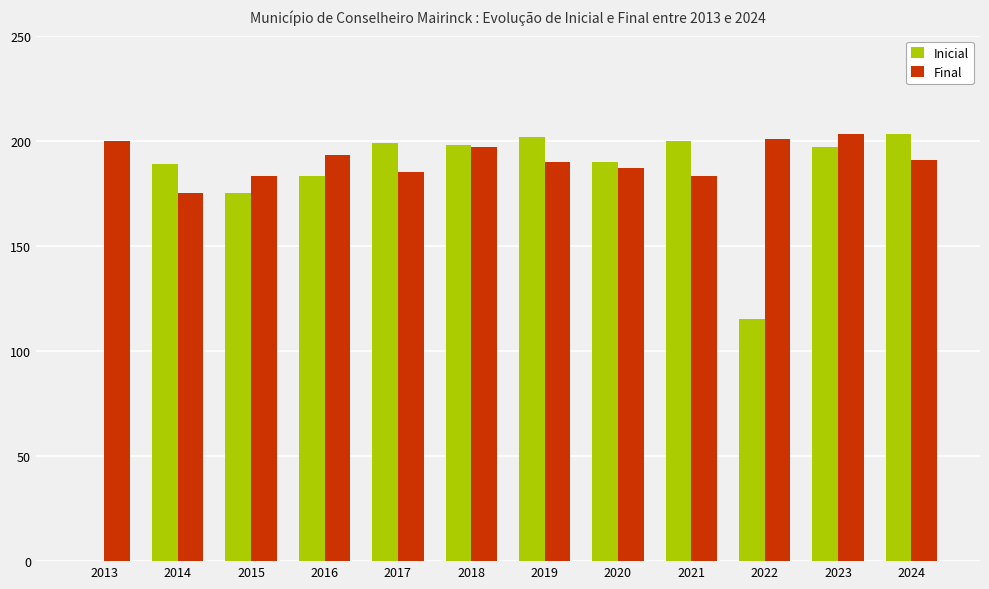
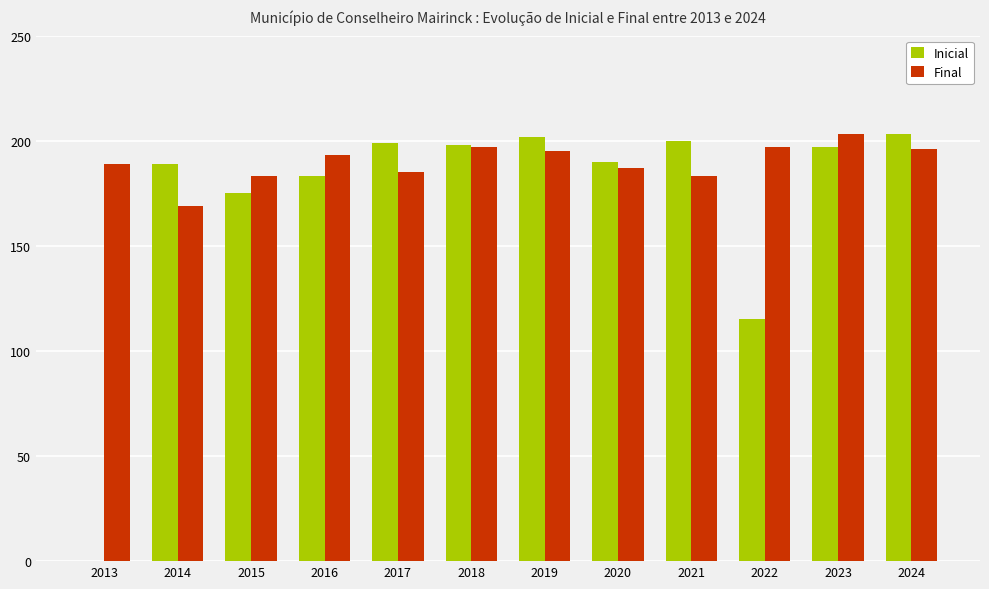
Final, 2013: 200 -> 189
Final, 2014: 175 -> 169
Final, 2019: 190 -> 195
Final, 2022: 201 -> 197
Final, 2024: 191 -> 196
